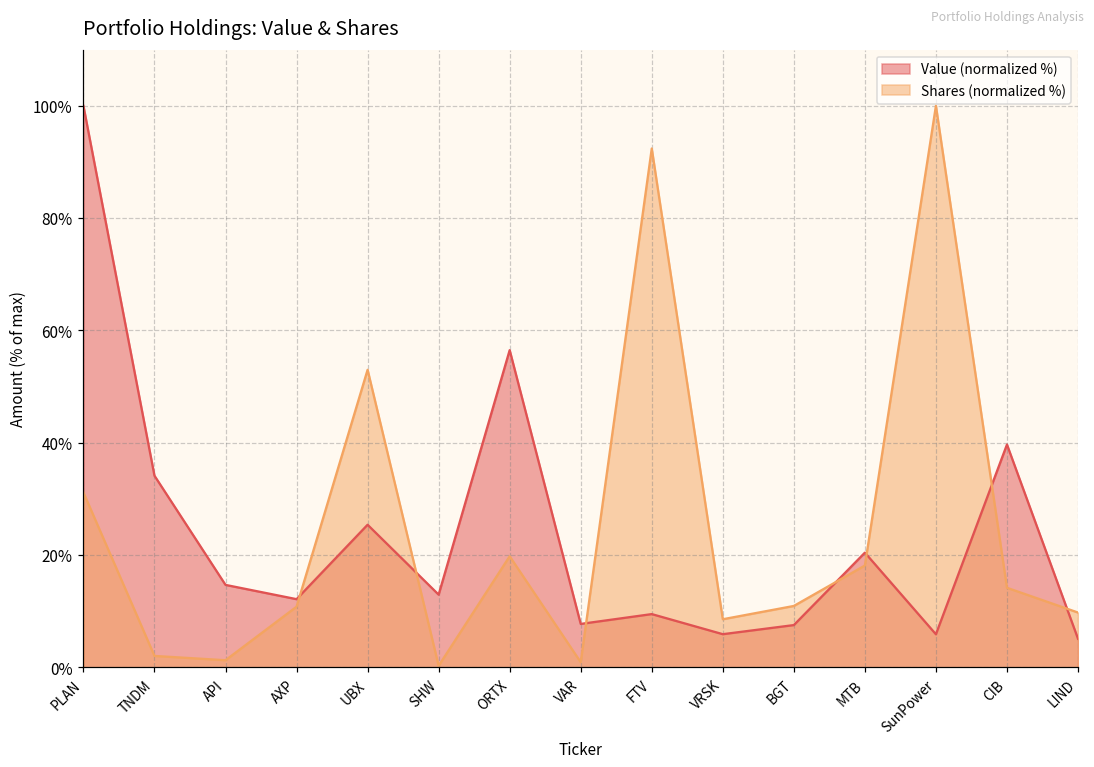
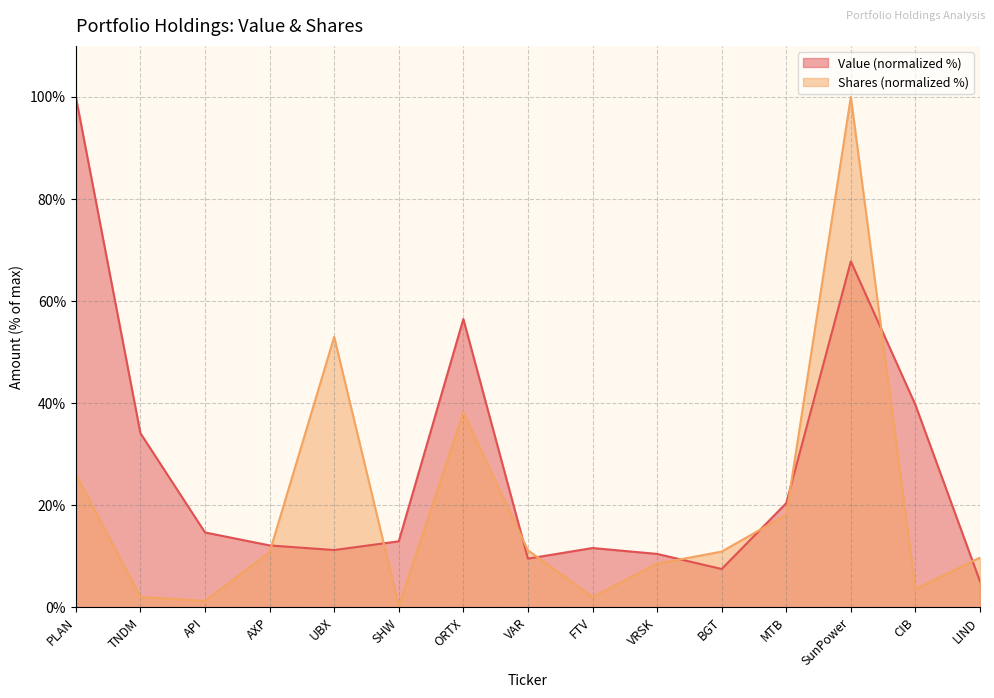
Shares (normalized %), PLAN: 31% -> 26%
Value (normalized %), UBX: 25% -> 11%
Shares (normalized %), ORTX: 20% -> 38%
Value (normalized %), VAR: 8% -> 10%
Shares (normalized %), VAR: 1% -> 11%
Value (normalized %), FTV: 9% -> 12%
Shares (normalized %), FTV: 92% -> 2%
Value (normalized %), VRSK: 6% -> 10%
Value (normalized %), SunPower: 6% -> 68%
Shares (normalized %), CIB: 14% -> 4%
